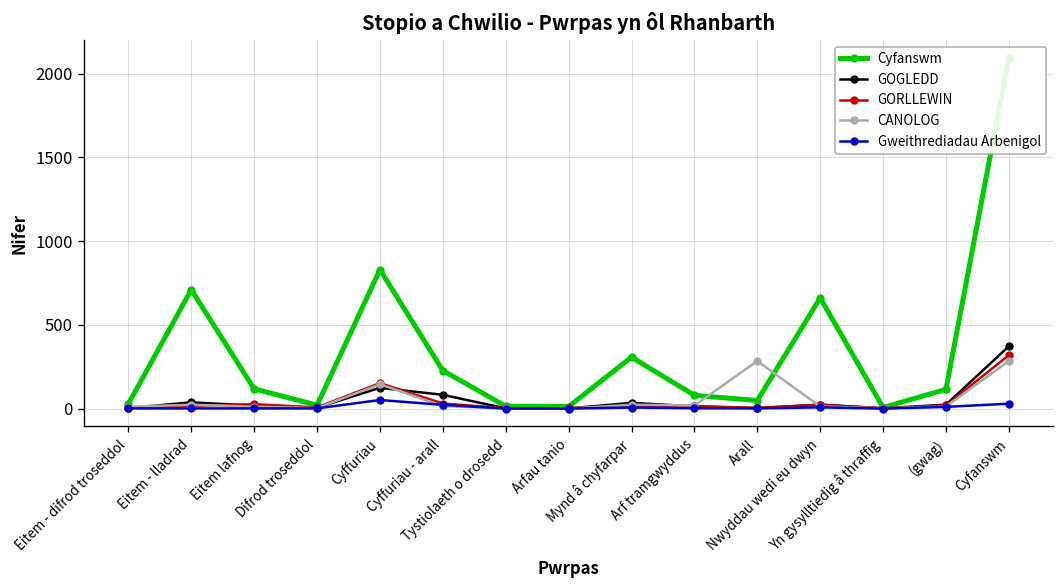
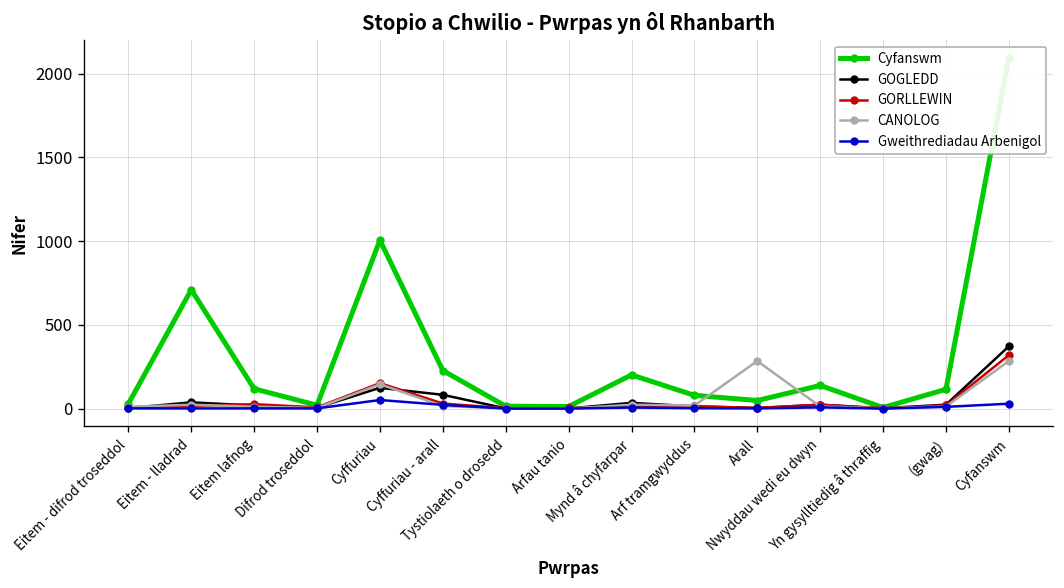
Cyfanswm, Cyffuriau: 830 -> 1010
Cyfanswm, Mynd â chyfarpar: 310 -> 200
Cyfanswm, Nwyddau wedi eu dwyn: 660 -> 140
